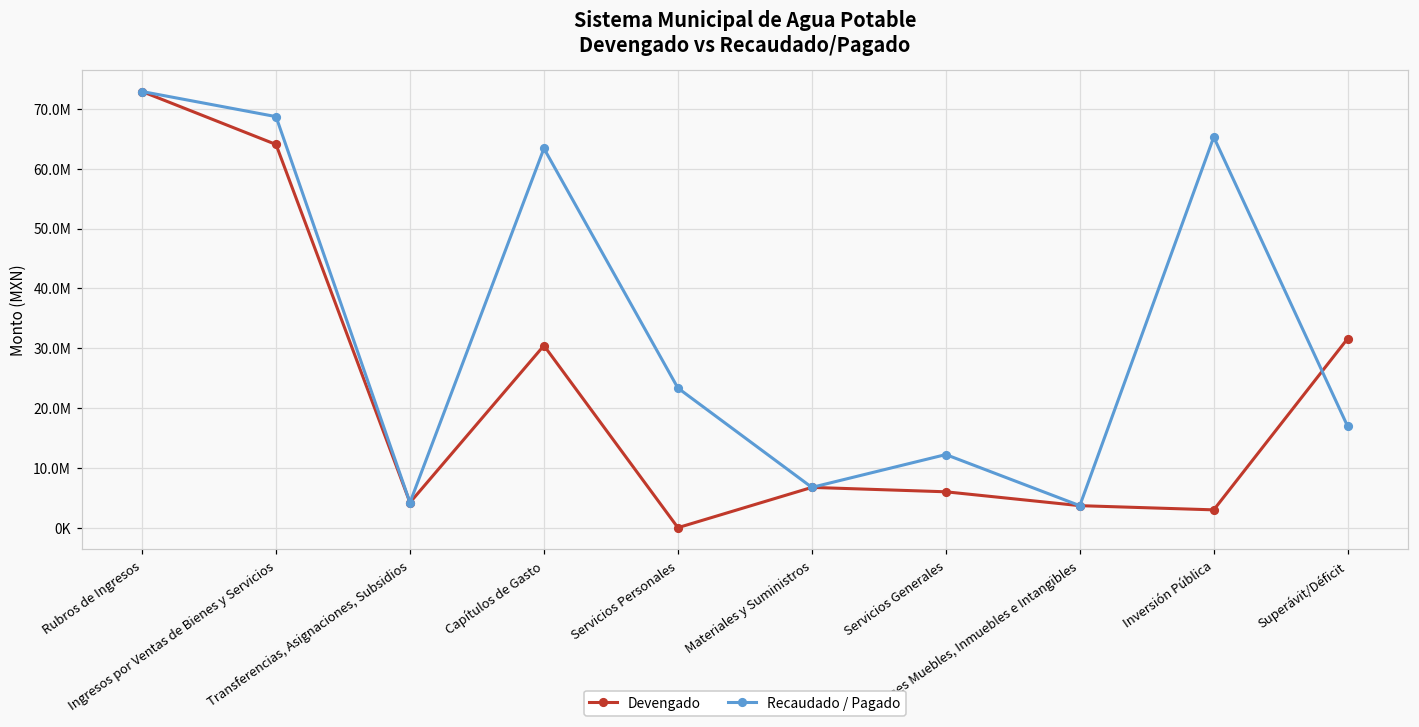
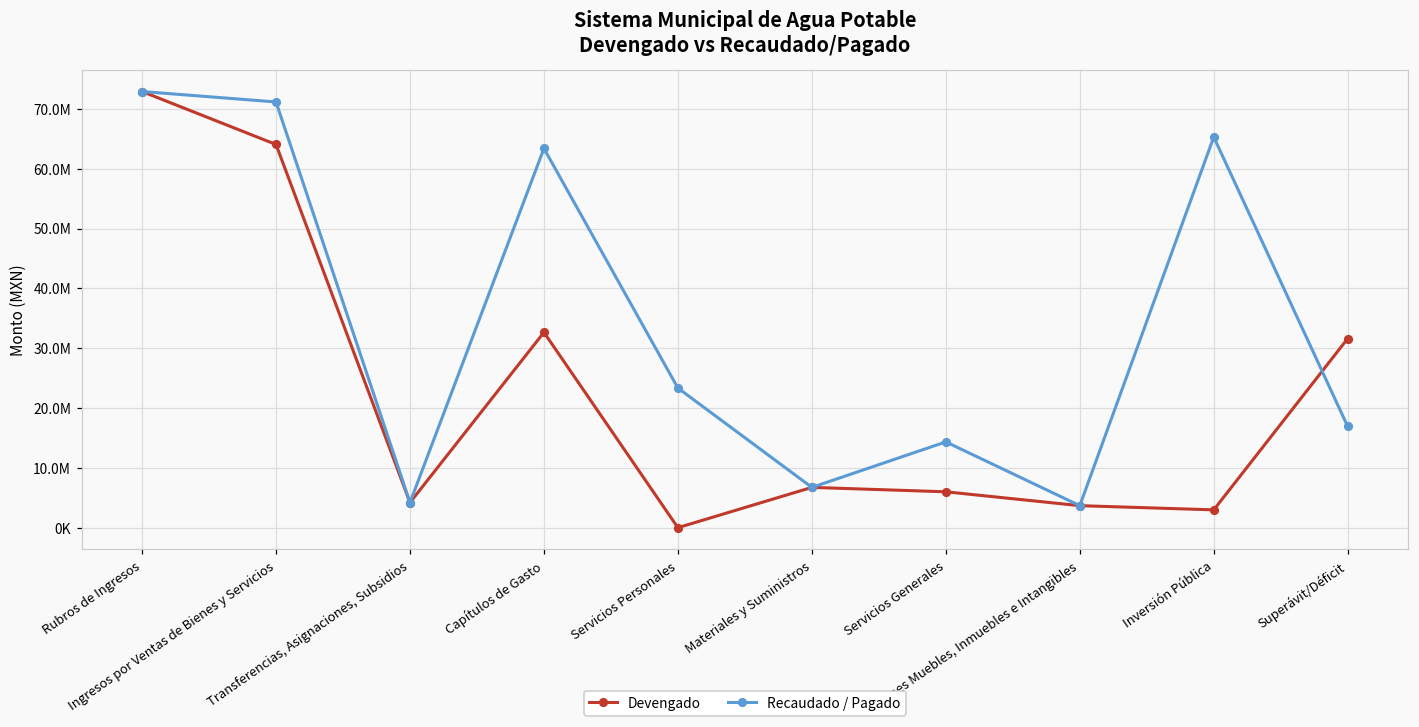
Recaudado / Pagado, Ingresos por Ventas de Bienes y Servicios: 69000000 -> 71000000
Devengado, Capítulos de Gasto: 30000000 -> 33000000
Recaudado / Pagado, Servicios Generales: 12000000 -> 14000000
